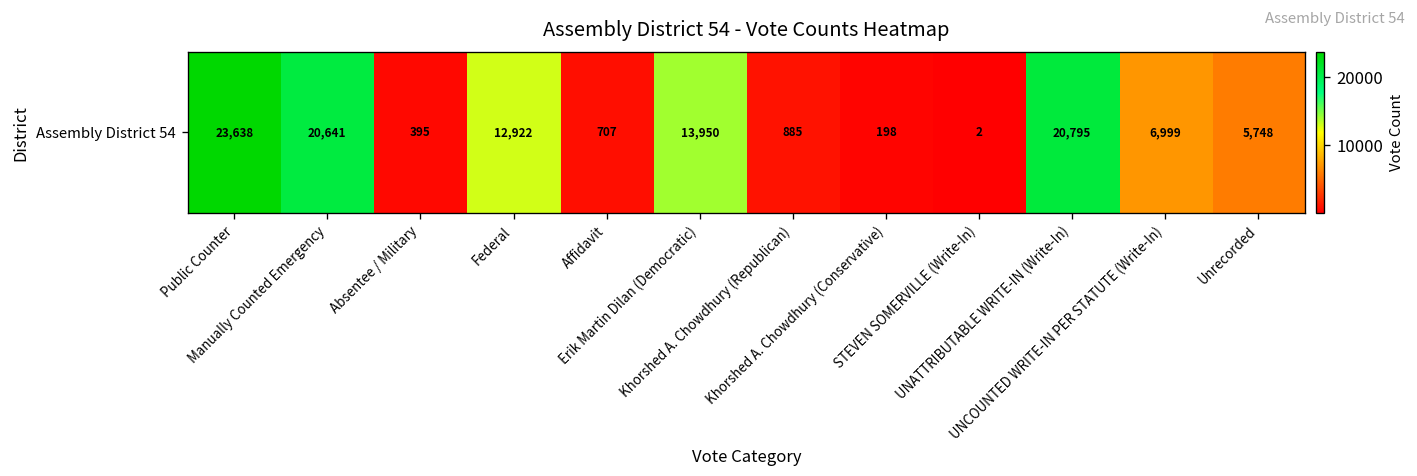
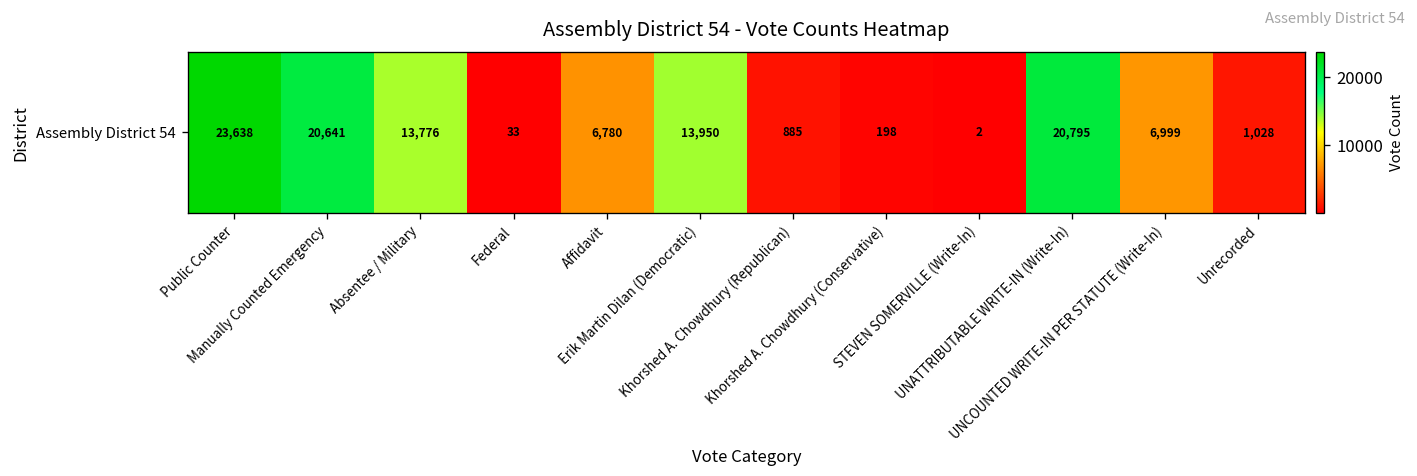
Assembly District 54, Absentee / Military: 395 -> 13,776
Assembly District 54, Federal: 12,922 -> 33
Assembly District 54, Affidavit: 707 -> 6,780
Assembly District 54, Unrecorded: 5,748 -> 1,028
